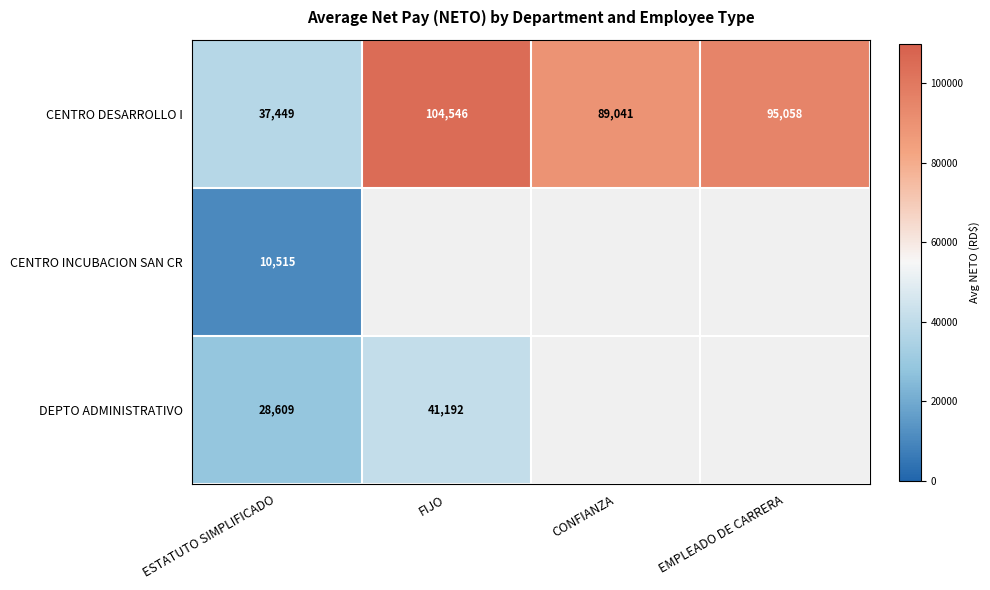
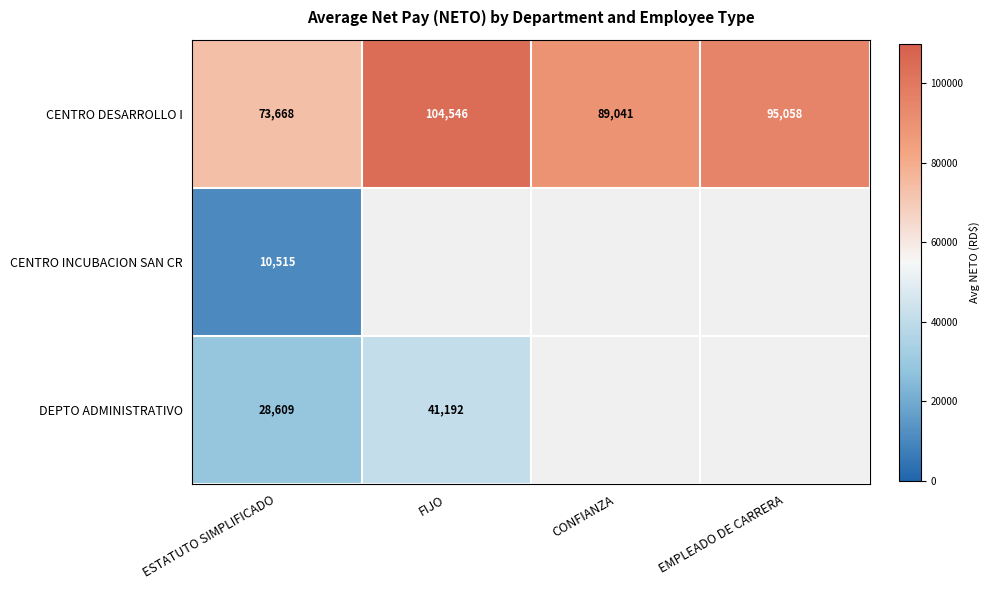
CENTRO DESARROLLO I, ESTATUTO SIMPLIFICADO: 37,449 -> 73,668
